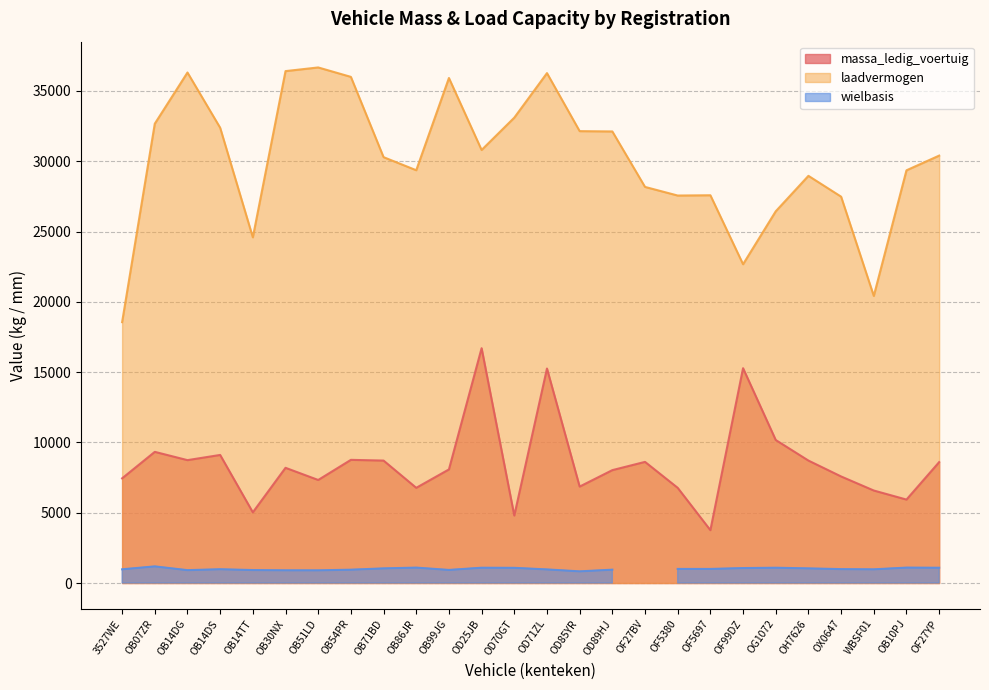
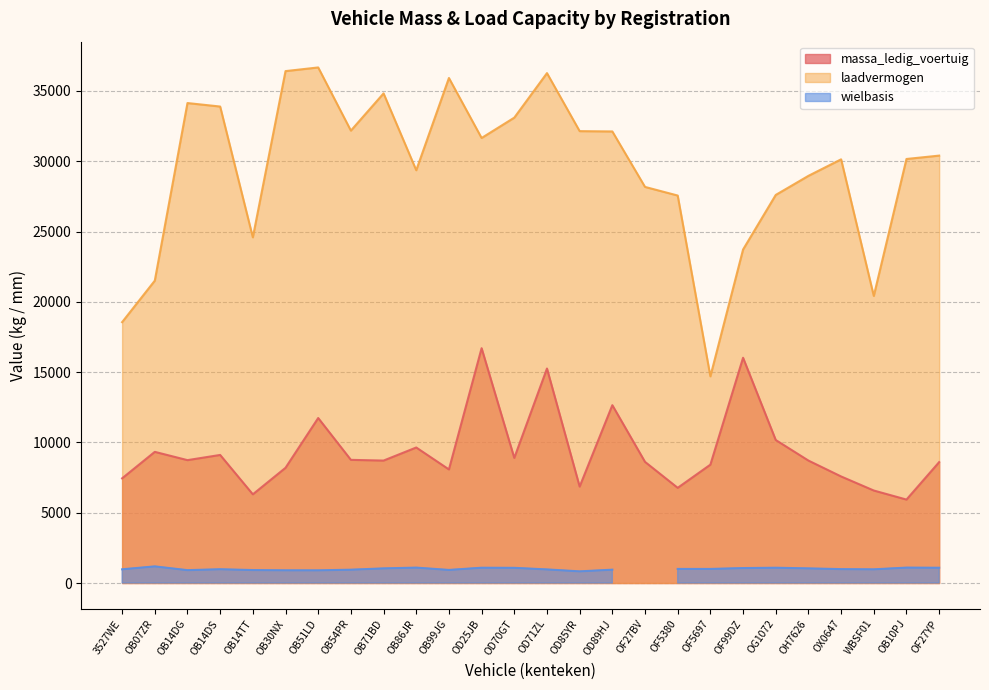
laadvermogen, OB07ZR: 32700 -> 21500
laadvermogen, OB14DG: 36300 -> 34100
laadvermogen, OB14DS: 32400 -> 33900
massa_ledig_voertuig, OB14TT: 5000 -> 6300
massa_ledig_voertuig, OB51LD: 7300 -> 11700
laadvermogen, OB54PR: 36000 -> 32200
laadvermogen, OB71BD: 30300 -> 34800
massa_ledig_voertuig, OB86JR: 6800 -> 9600
laadvermogen, OD25JB: 30800 -> 31700
massa_ledig_voertuig, OD70GT: 4800 -> 8900
massa_ledig_voertuig, OD89HJ: 8000 -> 12700
massa_ledig_voertuig, OF5697: 3800 -> 8400
laadvermogen, OF5697: 27600 -> 14700
massa_ledig_voertuig, OF99DZ: 15300 -> 16000
laadvermogen, OF99DZ: 22700 -> 23700
laadvermogen, OG1072: 26400 -> 27600
laadvermogen, OX0647: 27500 -> 30100
laadvermogen, OB10PJ: 29400 -> 30200
